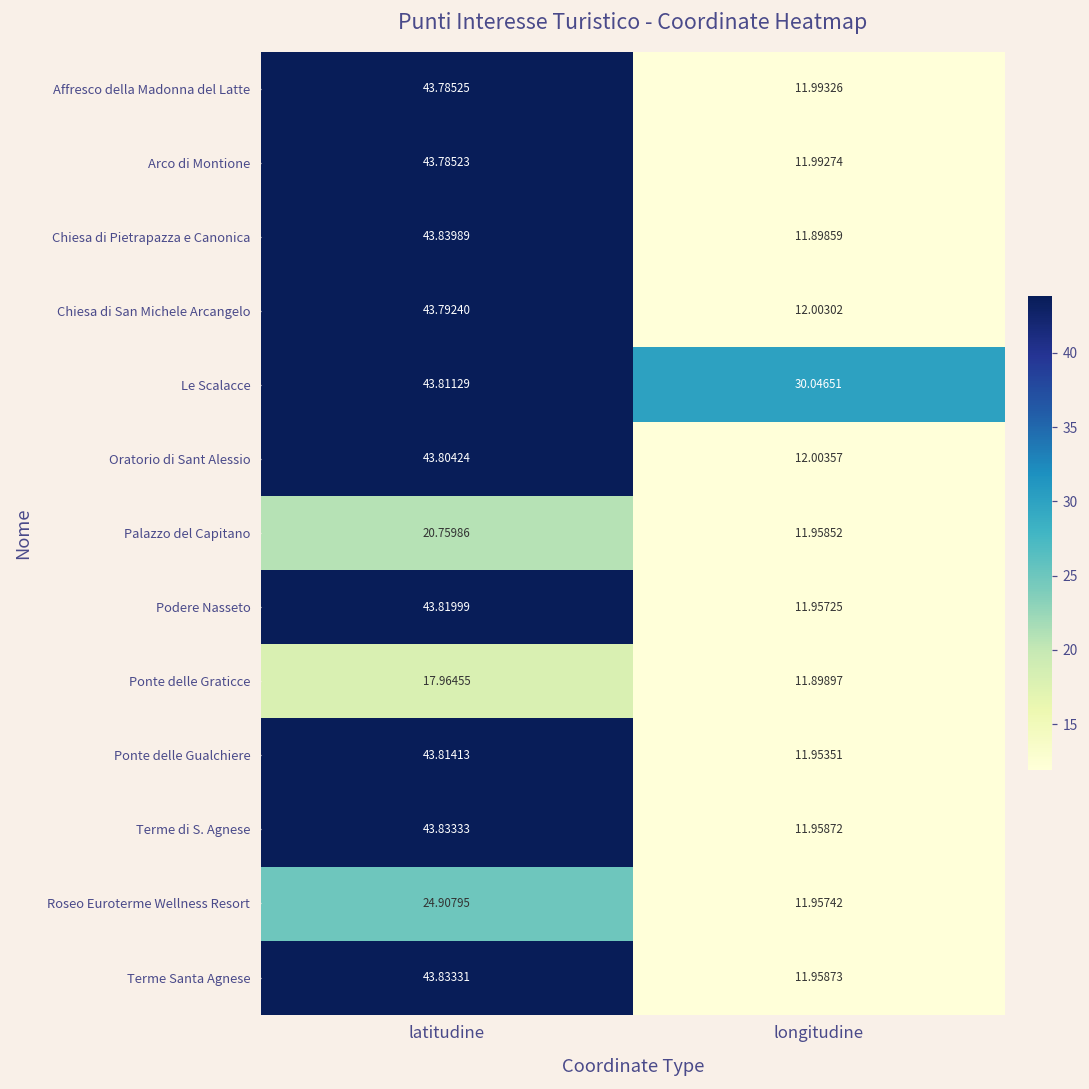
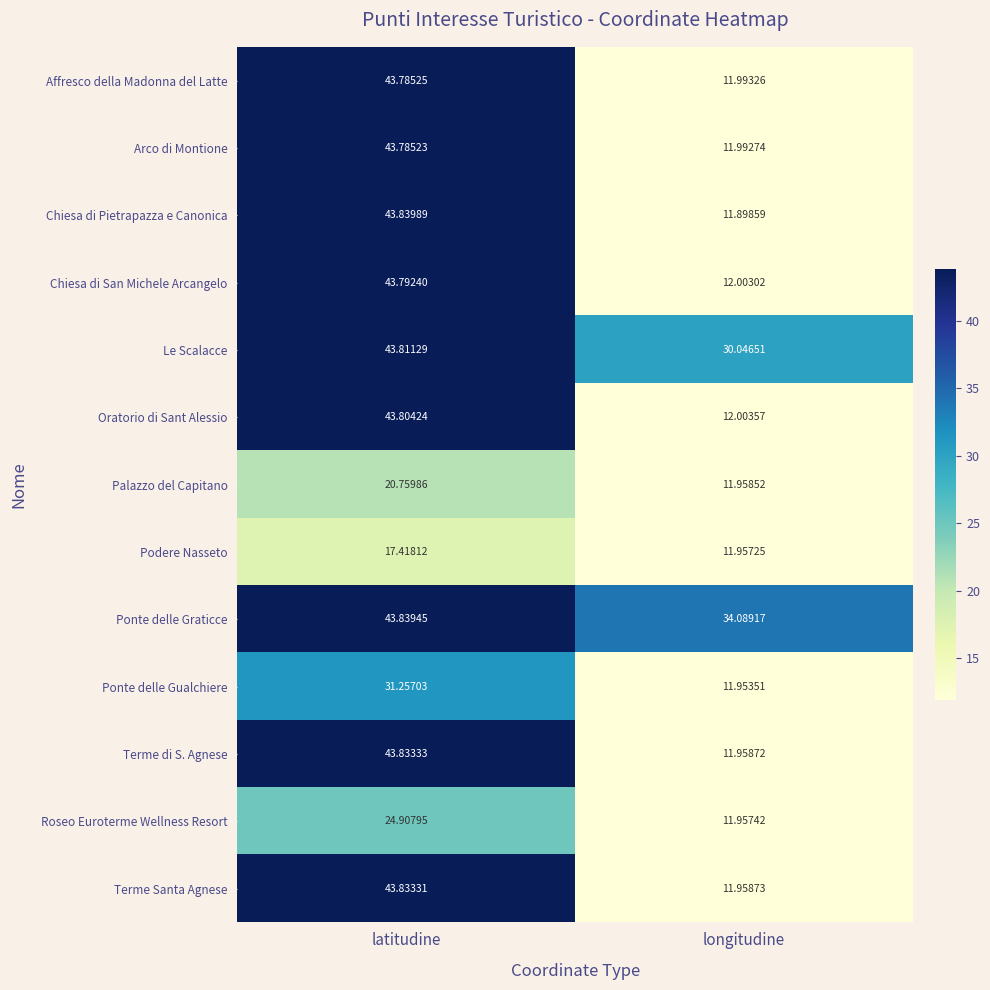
Podere Nasseto, latitudine: 43.81999 -> 17.41812
Ponte delle Graticce, latitudine: 17.96455 -> 43.83945
Ponte delle Graticce, longitudine: 11.89897 -> 34.08917
Ponte delle Gualchiere, latitudine: 43.81413 -> 31.25703
